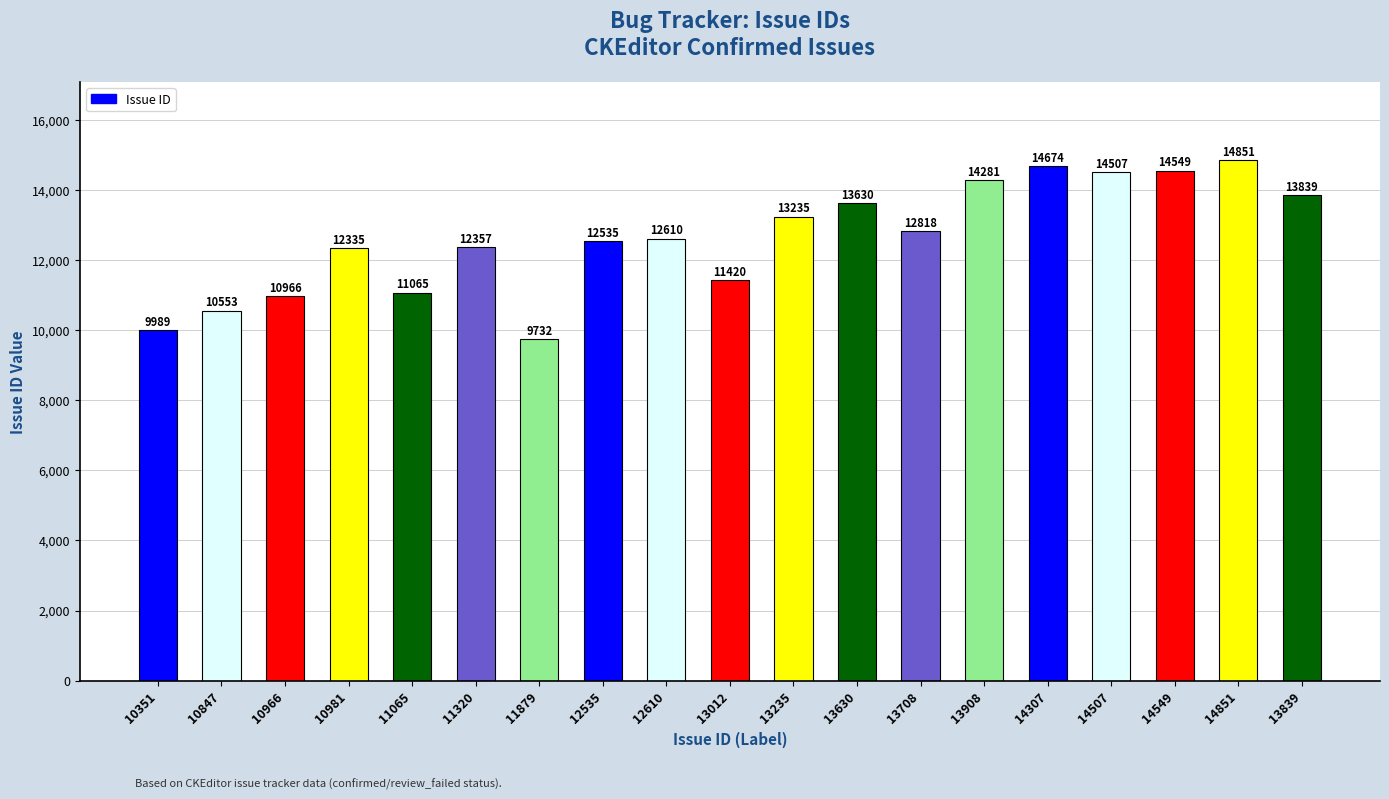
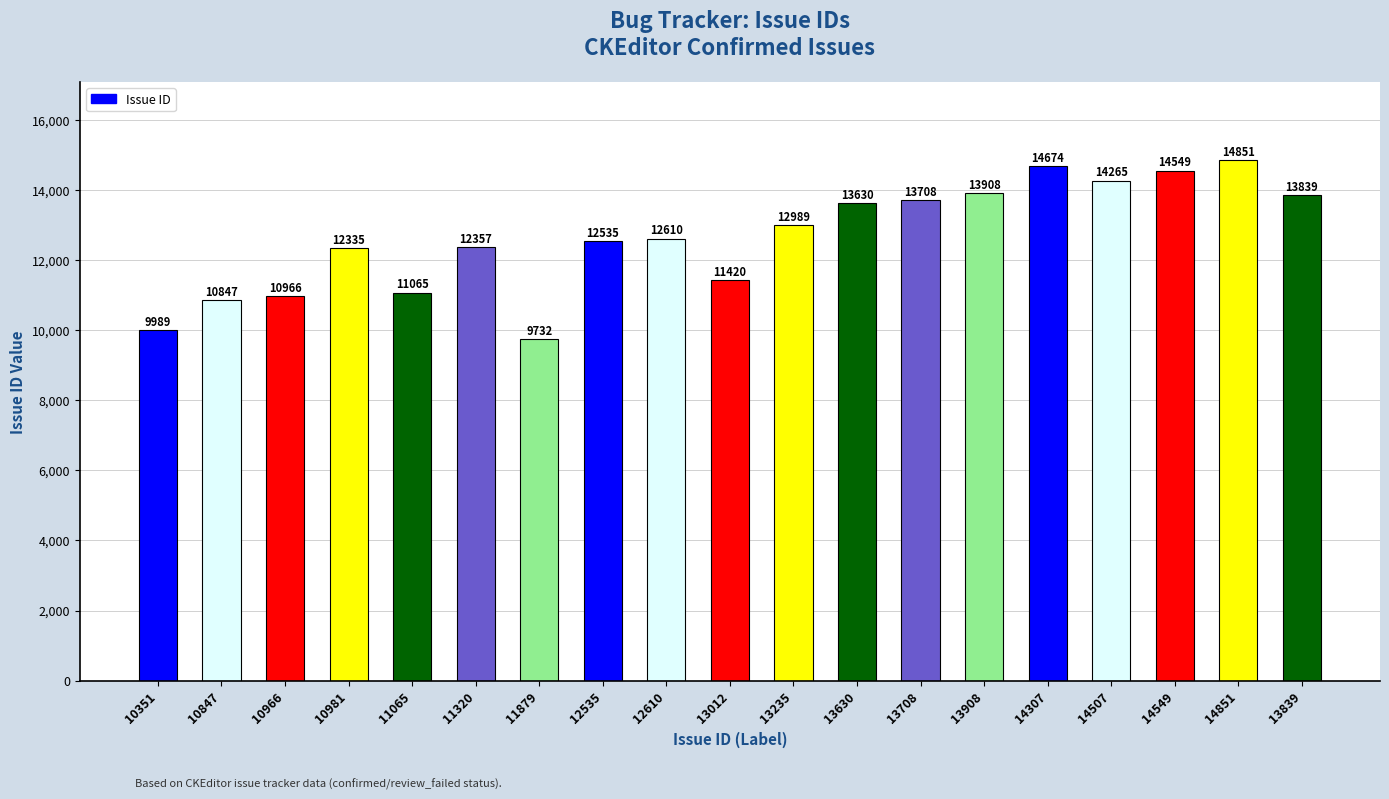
10847: 10553 -> 10847
13235: 13235 -> 12989
13708: 12818 -> 13708
13908: 14281 -> 13908
14507: 14507 -> 14265
